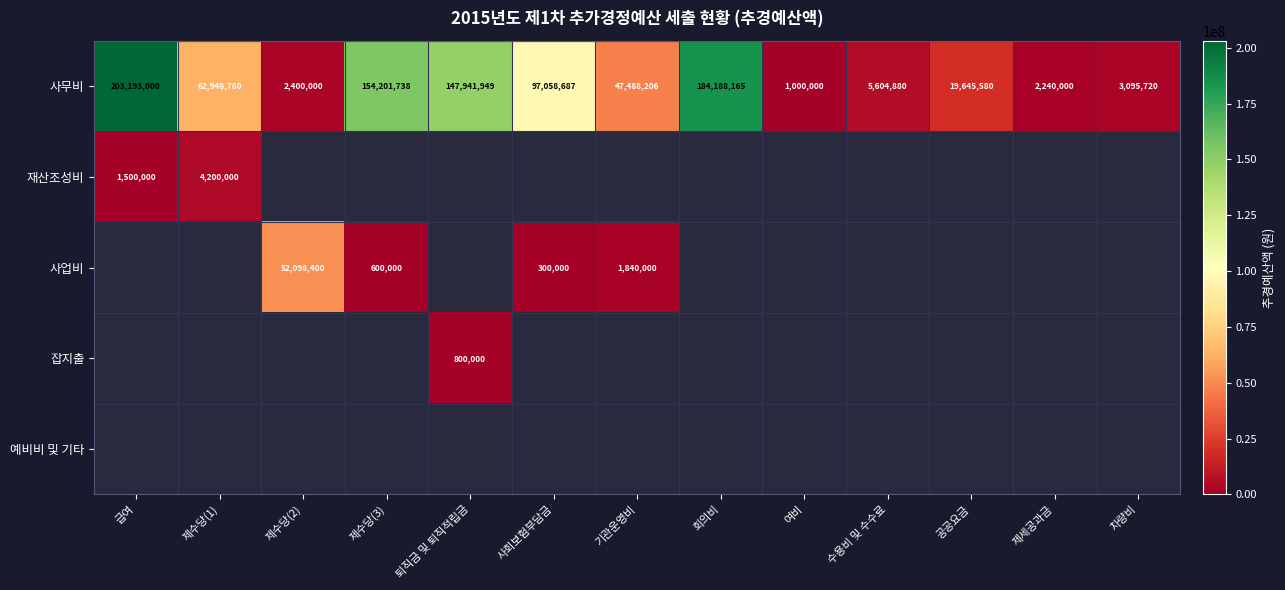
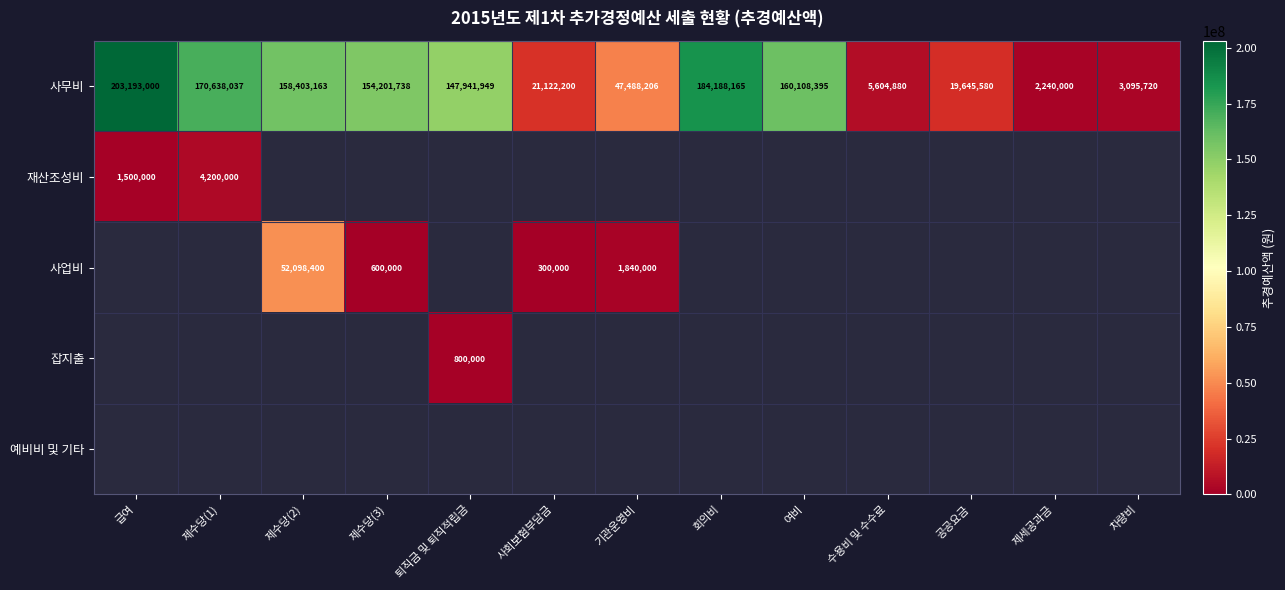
사무비, 제수당(1): 62,948,760 -> 170,638,037
사무비, 제수당(2): 2,400,000 -> 158,403,163
사무비, 사회보험부담금: 97,058,687 -> 21,122,200
사무비, 여비: 1,000,000 -> 160,108,395
